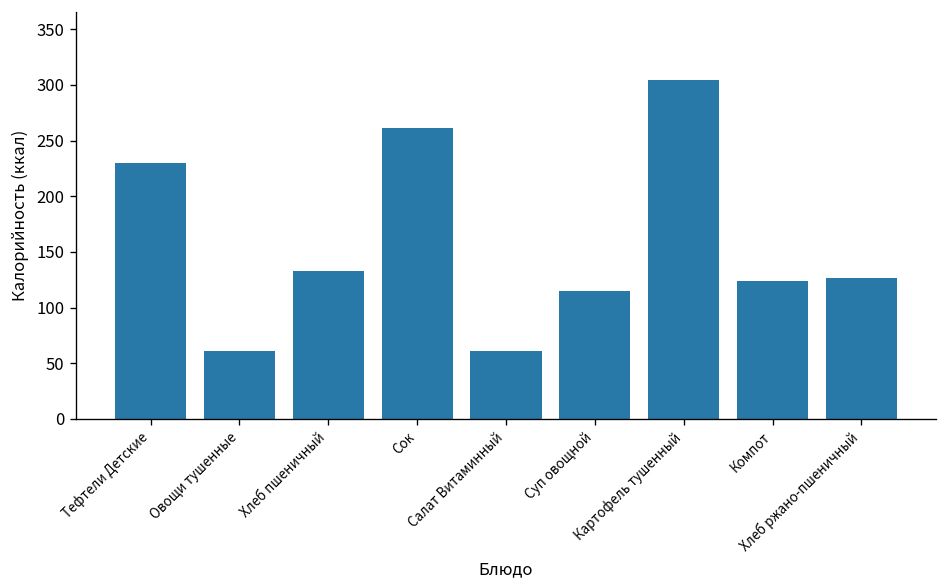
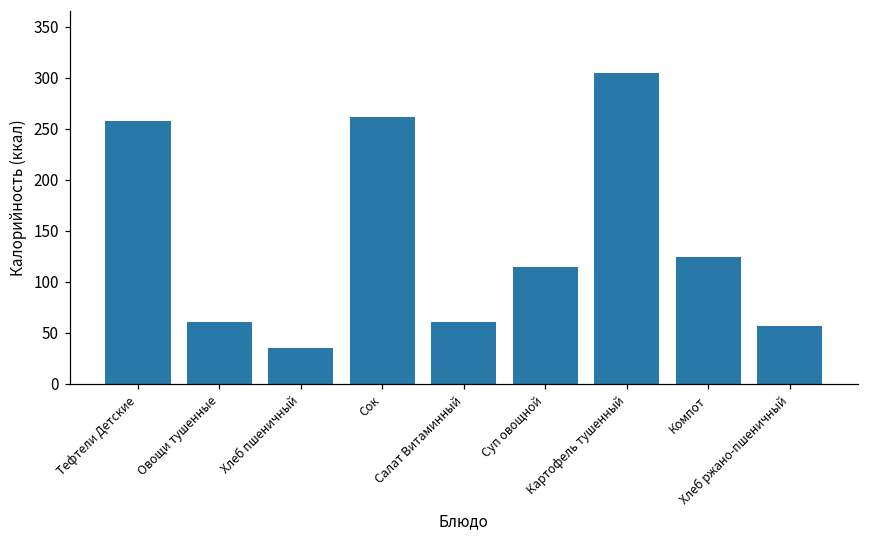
Тефтели Детские: 230 -> 260
Хлеб пшеничный: 130 -> 40
Хлеб ржано-пшеничный: 130 -> 60
